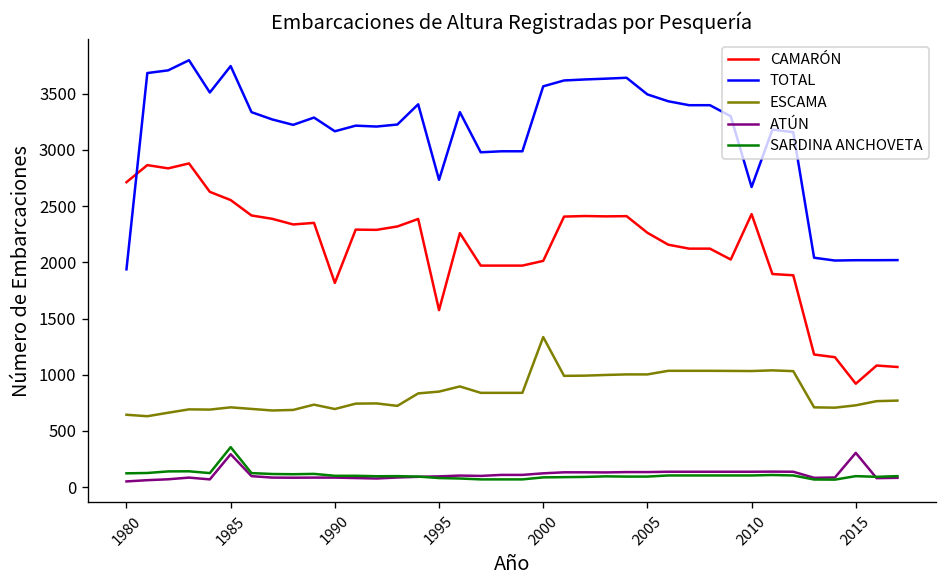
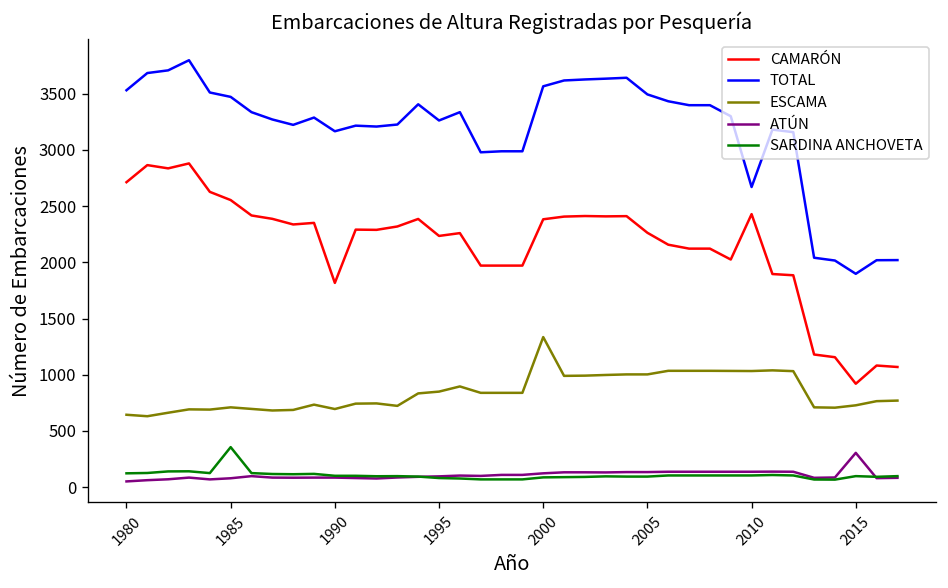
TOTAL, 1980: 1900 -> 3500
TOTAL, 1985: 3700 -> 3500
ATÚN, 1985: 300 -> 100
CAMARÓN, 1995: 1600 -> 2200
TOTAL, 1995: 2700 -> 3300
CAMARÓN, 2000: 2000 -> 2400
TOTAL, 2015: 2000 -> 1900
